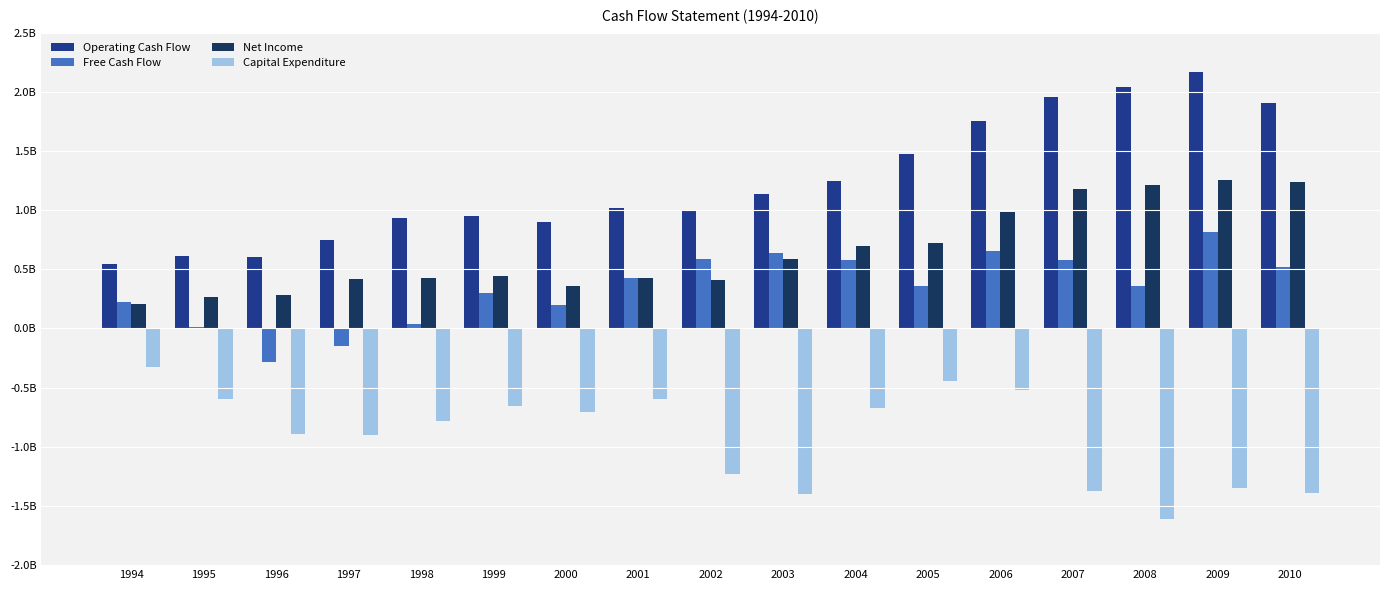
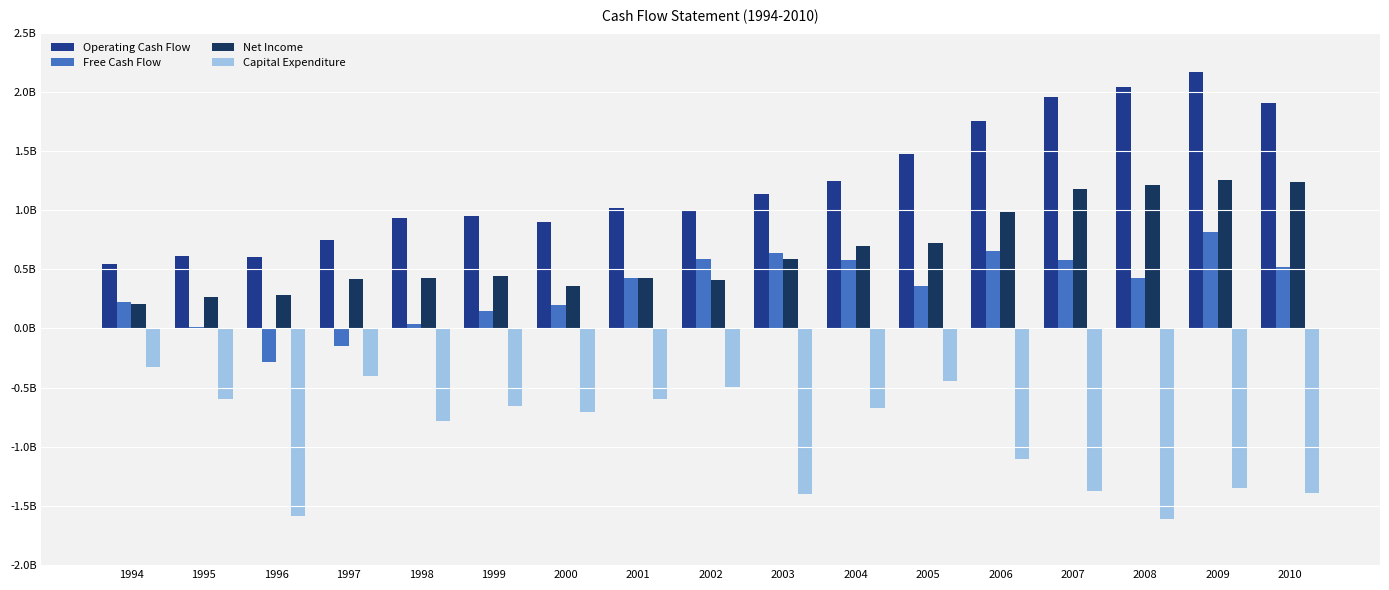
Capital Expenditure, 1996: -890000000 -> -1580000000
Capital Expenditure, 1997: -900000000 -> -410000000
Free Cash Flow, 1999: 300000000 -> 140000000
Capital Expenditure, 2002: -1230000000 -> -500000000
Capital Expenditure, 2006: -520000000 -> -1100000000
Free Cash Flow, 2008: 360000000 -> 430000000
